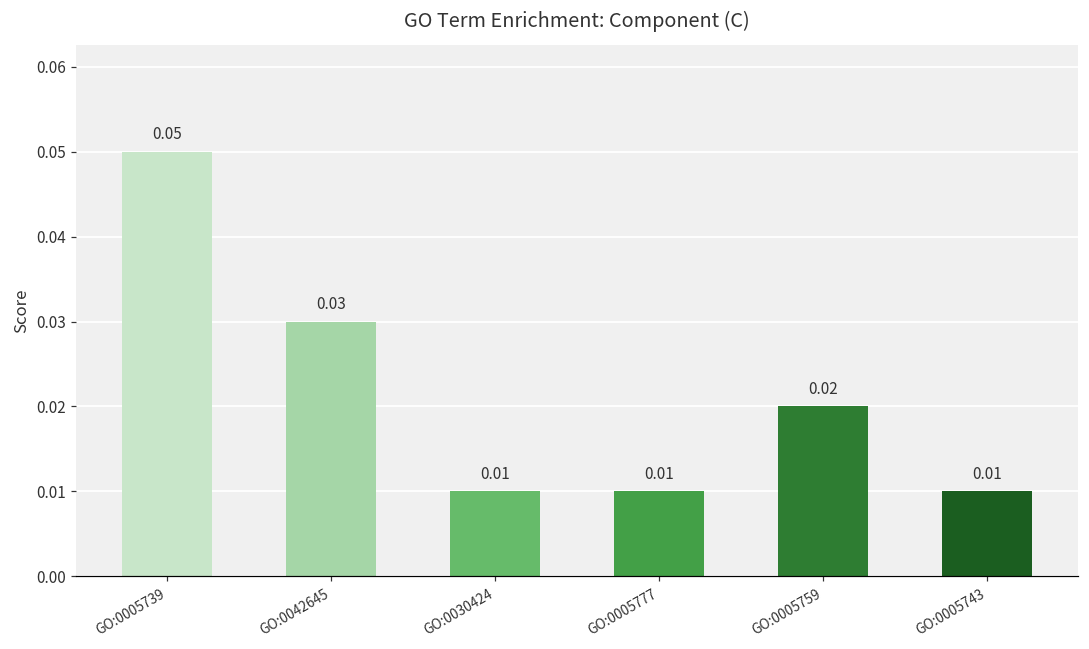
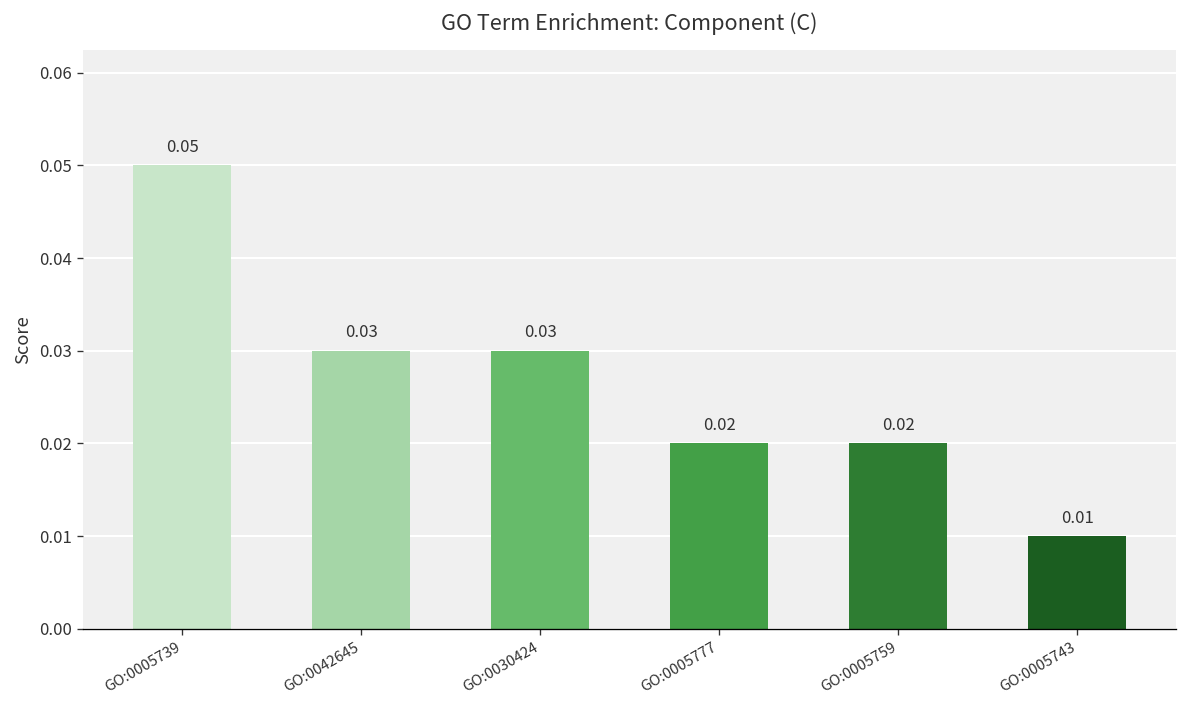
GO:0030424: 0.01 -> 0.03
GO:0005777: 0.01 -> 0.02
